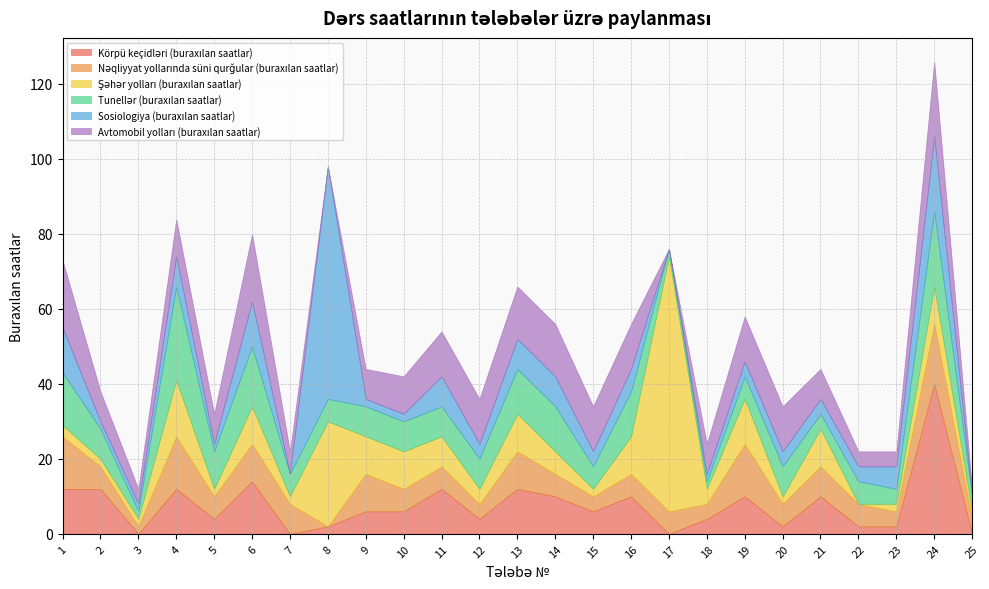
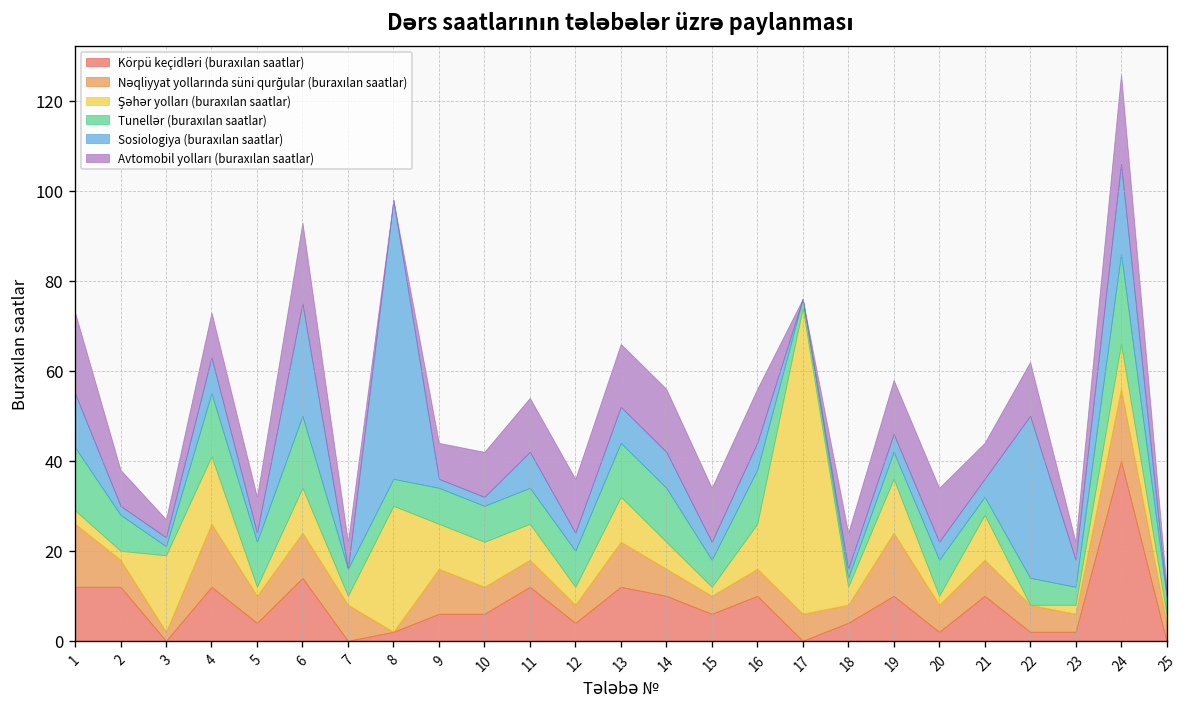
Şəhər yolları (buraxılan saatlar), 3: 2 -> 17
Tunellər (buraxılan saatlar), 4: 25 -> 14
Sosiologiya (buraxılan saatlar), 6: 12 -> 25
Sosiologiya (buraxılan saatlar), 22: 4 -> 36
Avtomobil yolları (buraxılan saatlar), 22: 4 -> 12
